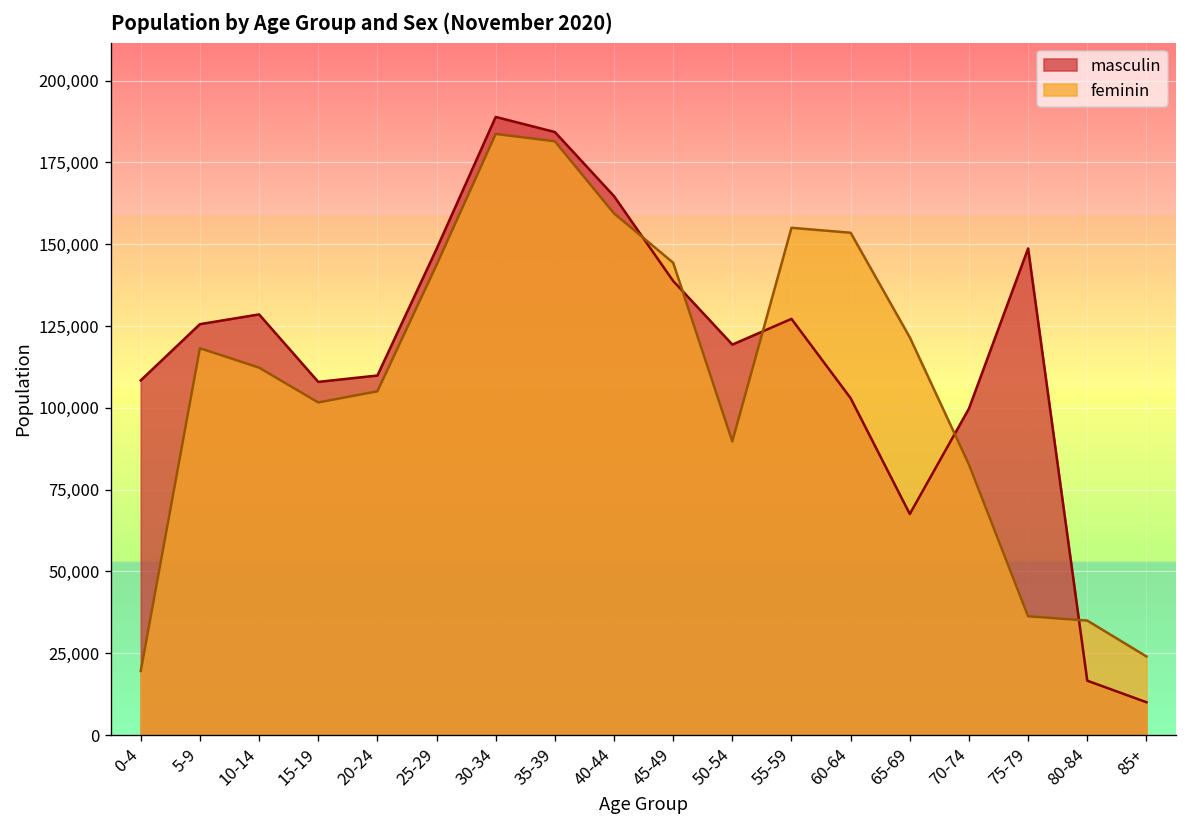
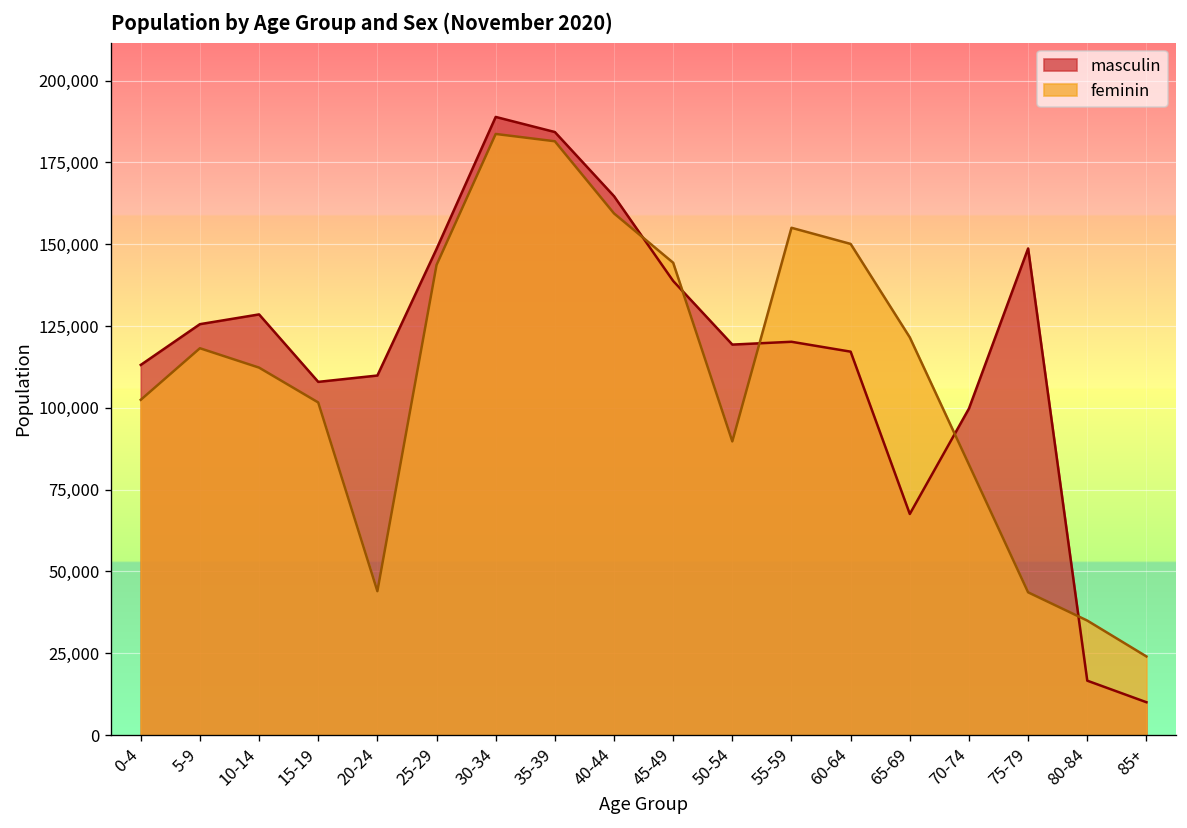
masculin, 0-4: 108,000 -> 113,000
feminin, 0-4: 20,000 -> 102,000
feminin, 20-24: 105,000 -> 44,000
masculin, 55-59: 127,000 -> 120,000
masculin, 60-64: 103,000 -> 117,000
feminin, 60-64: 154,000 -> 150,000
feminin, 75-79: 36,000 -> 44,000
